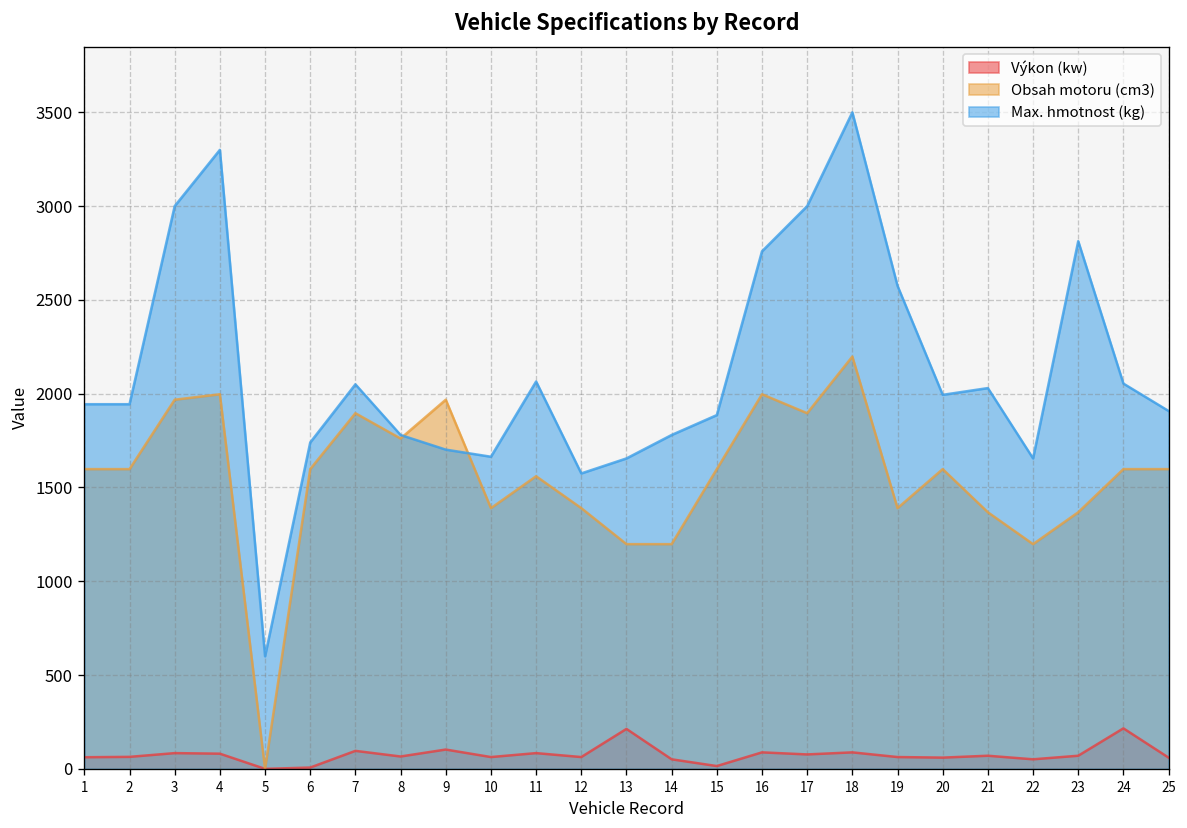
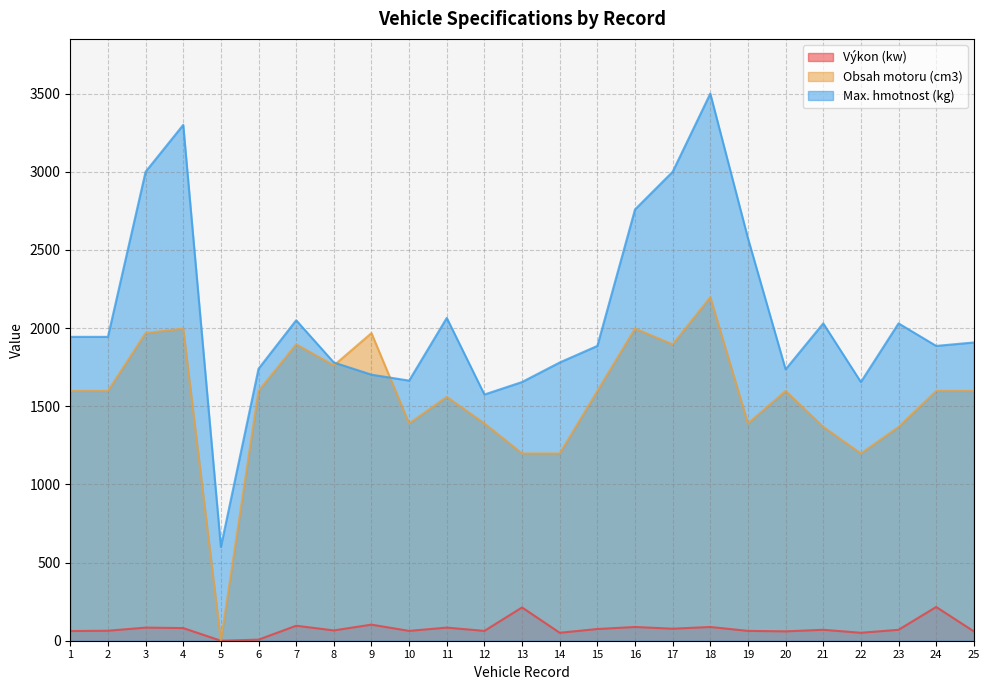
Výkon (kw), 15: 20 -> 80
Max. hmotnost (kg), 20: 1990 -> 1740
Max. hmotnost (kg), 23: 2810 -> 2030
Max. hmotnost (kg), 24: 2050 -> 1890
